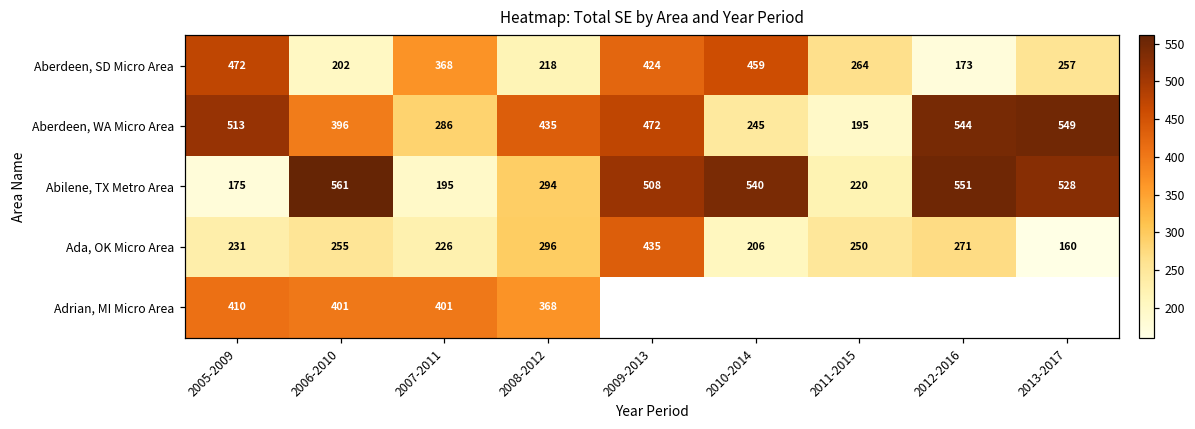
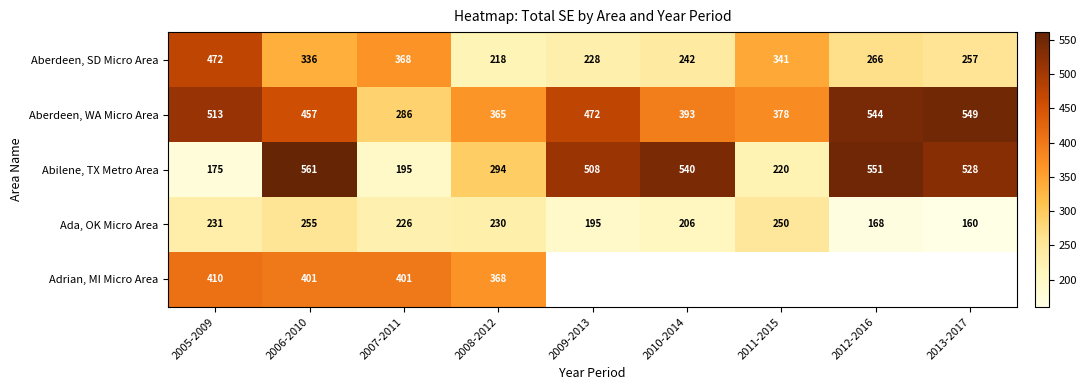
Aberdeen, SD Micro Area, 2006-2010: 202 -> 336
Aberdeen, SD Micro Area, 2009-2013: 424 -> 228
Aberdeen, SD Micro Area, 2010-2014: 459 -> 242
Aberdeen, SD Micro Area, 2011-2015: 264 -> 341
Aberdeen, SD Micro Area, 2012-2016: 173 -> 266
Aberdeen, WA Micro Area, 2006-2010: 396 -> 457
Aberdeen, WA Micro Area, 2008-2012: 435 -> 365
Aberdeen, WA Micro Area, 2010-2014: 245 -> 393
Aberdeen, WA Micro Area, 2011-2015: 195 -> 378
Ada, OK Micro Area, 2008-2012: 296 -> 230
Ada, OK Micro Area, 2009-2013: 435 -> 195
Ada, OK Micro Area, 2012-2016: 271 -> 168
